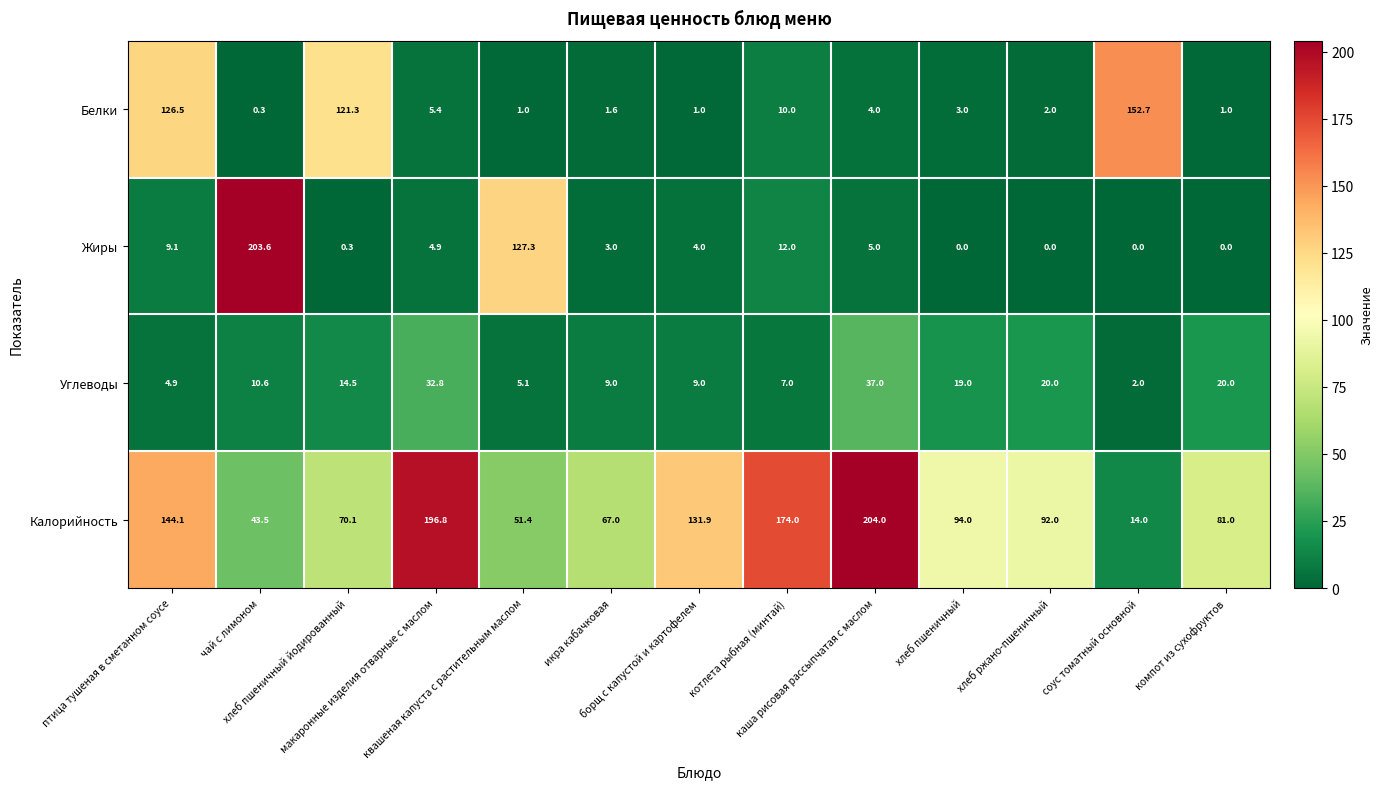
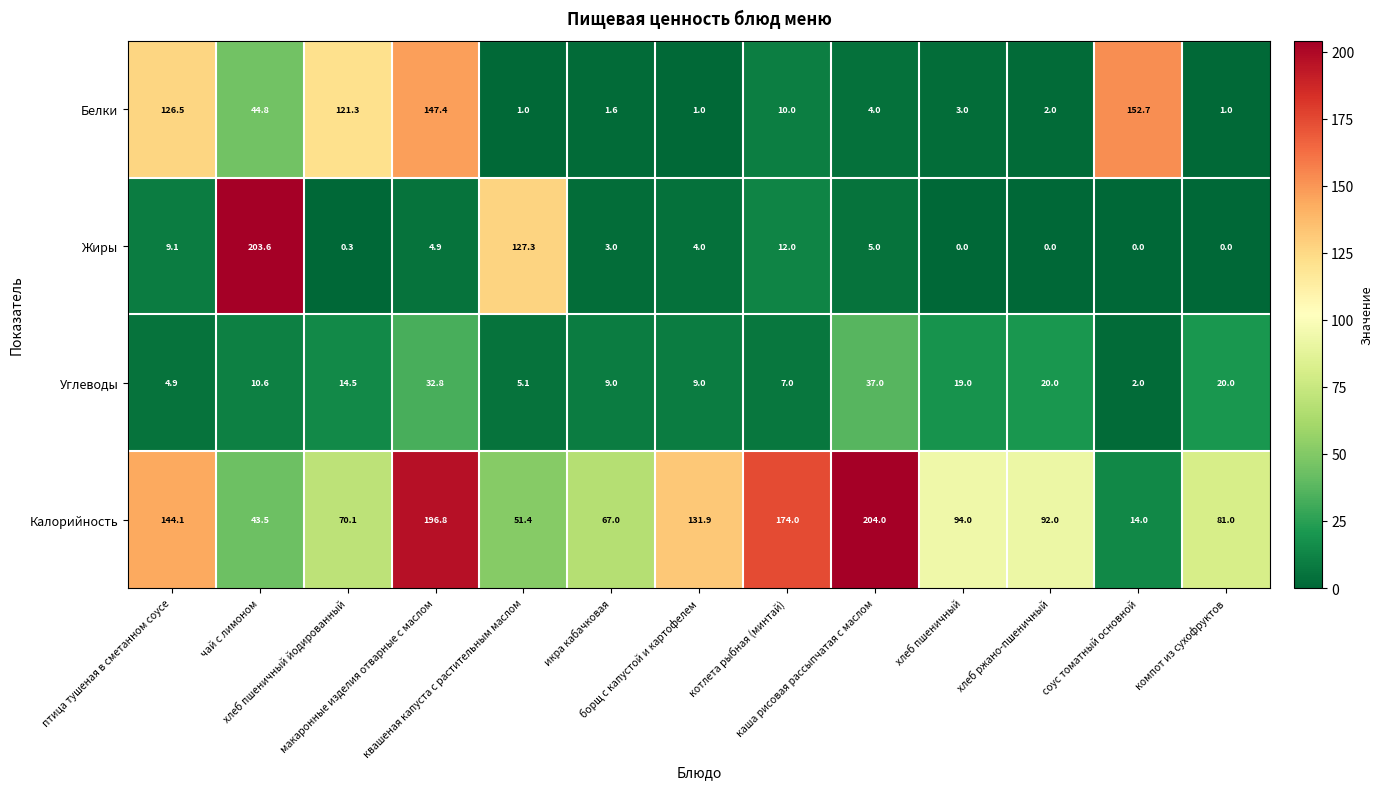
Белки, чай с лимоном: 0.3 -> 44.8
Белки, макаронные изделия отварные с маслом: 5.4 -> 147.4
